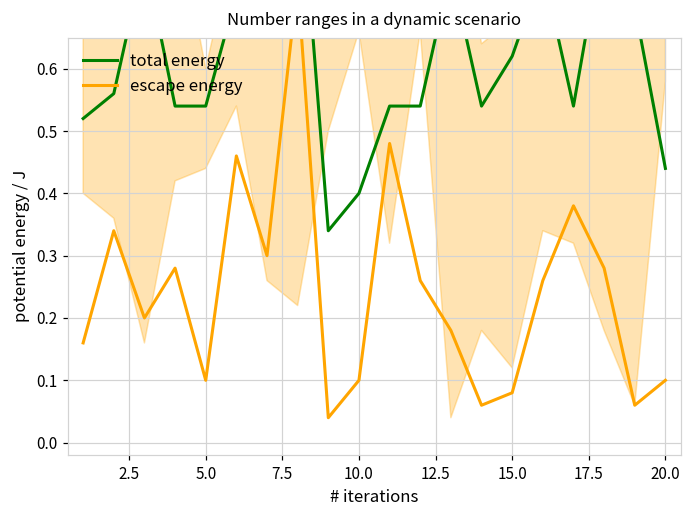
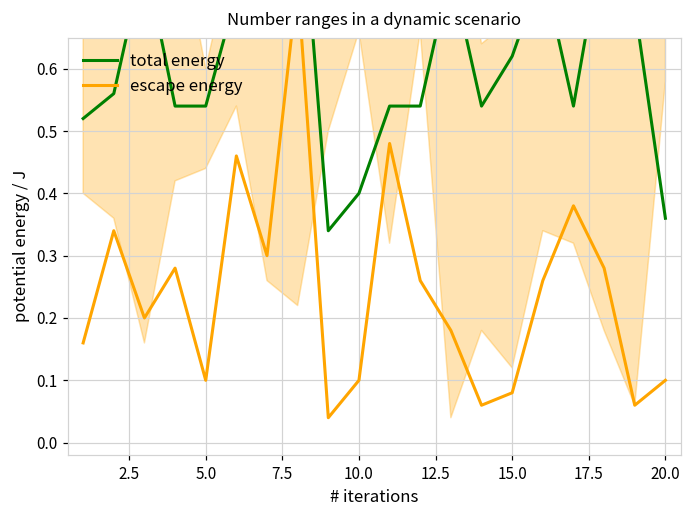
total energy, 20.0: 0.44 -> 0.36
